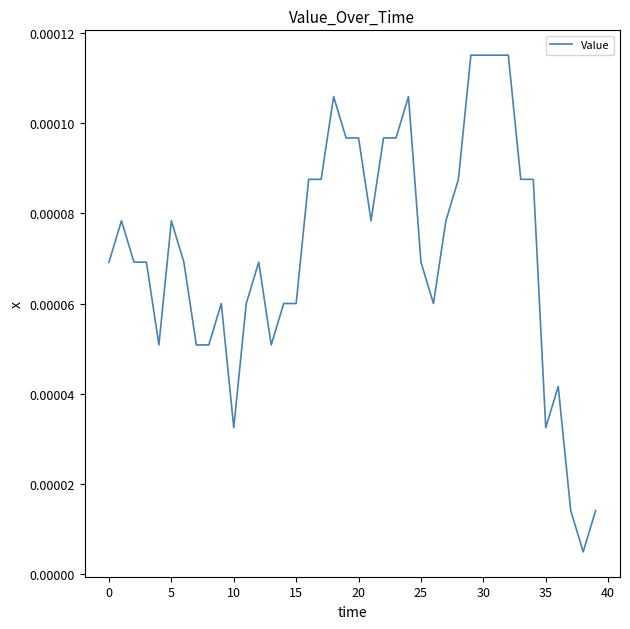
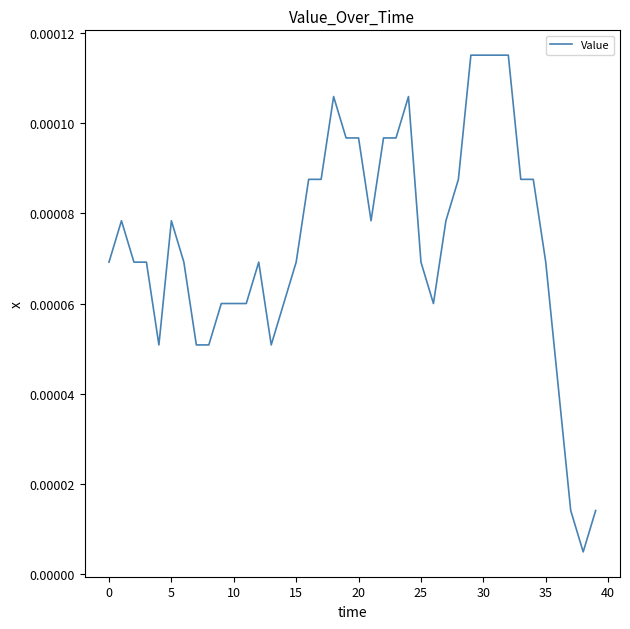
10: 0.000033 -> 0.000060
15: 0.000060 -> 0.000069
35: 0.000033 -> 0.000069
